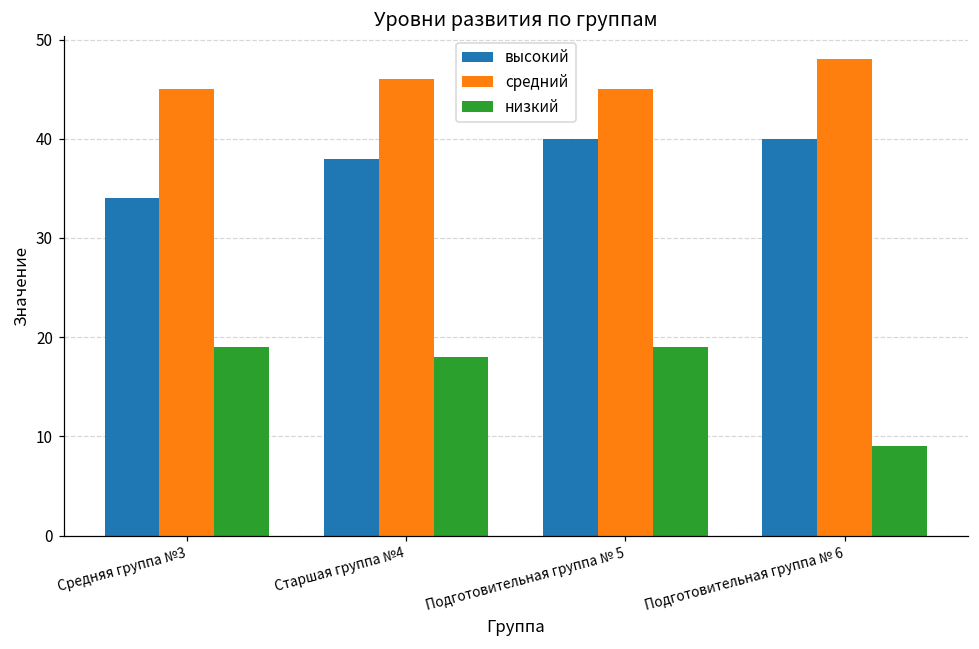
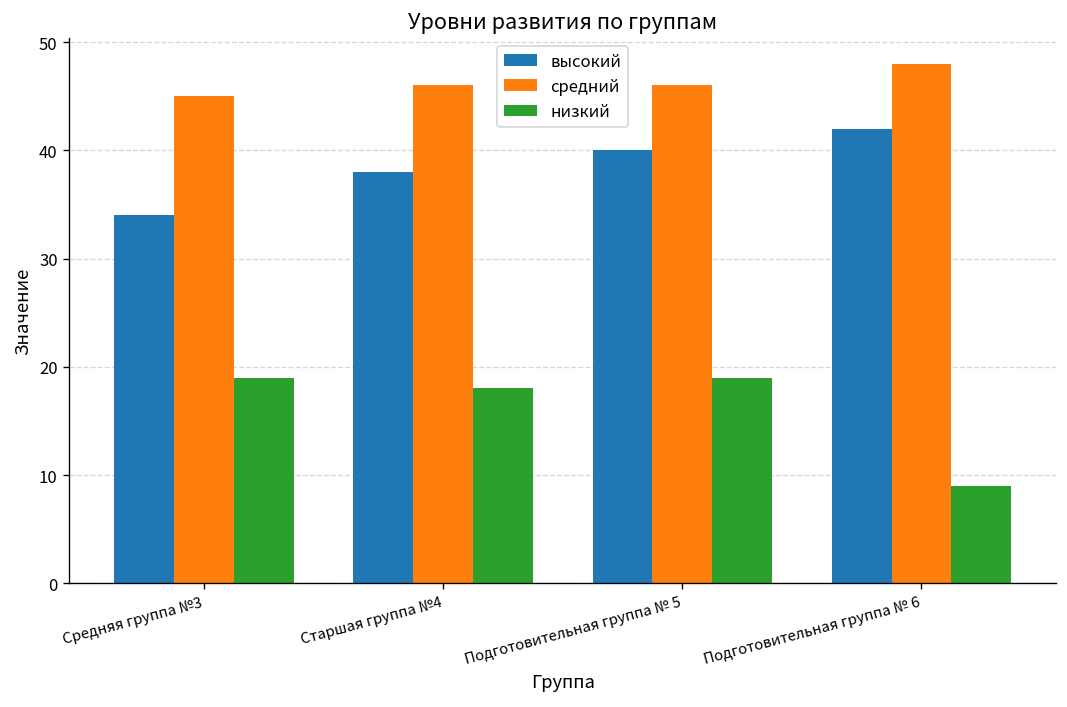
средний, Подготовительная группа № 5: 45 -> 46
высокий, Подготовительная группа № 6: 40 -> 42
